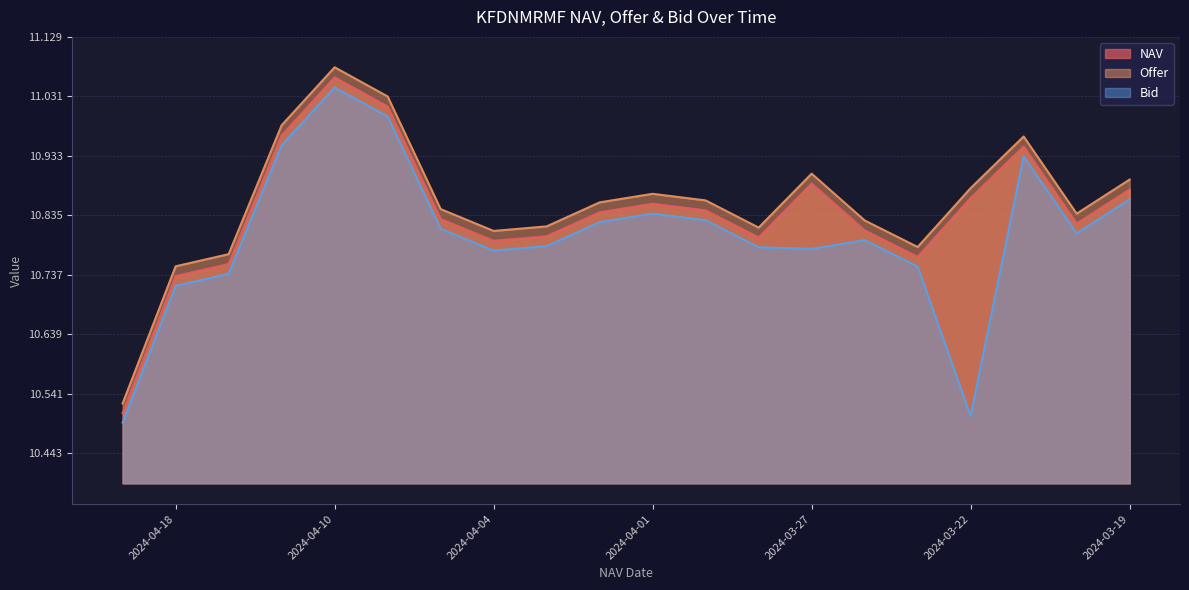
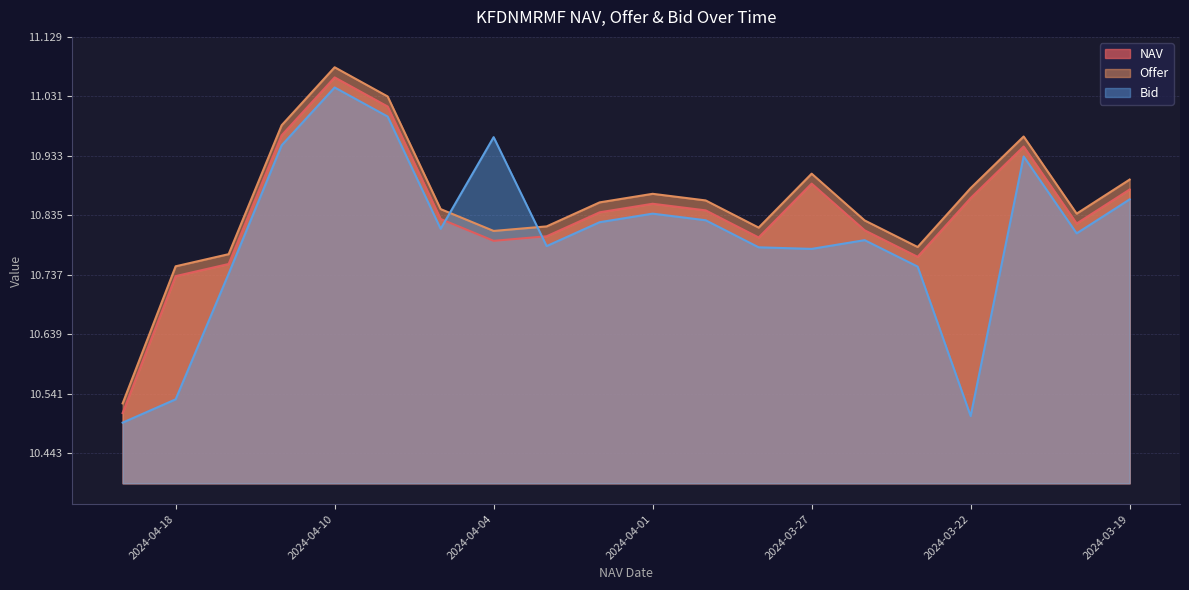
Bid, 2024-04-18: 10.72 -> 10.53
Bid, 2024-04-04: 10.78 -> 10.96
